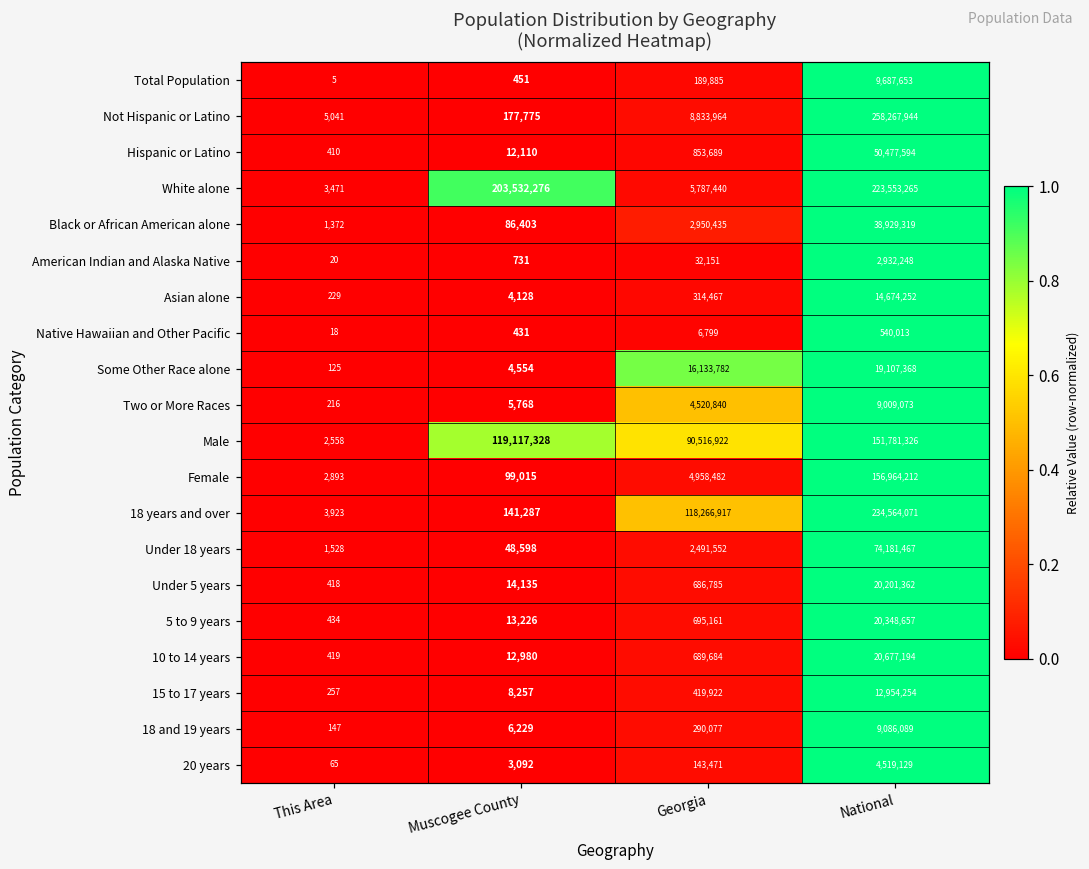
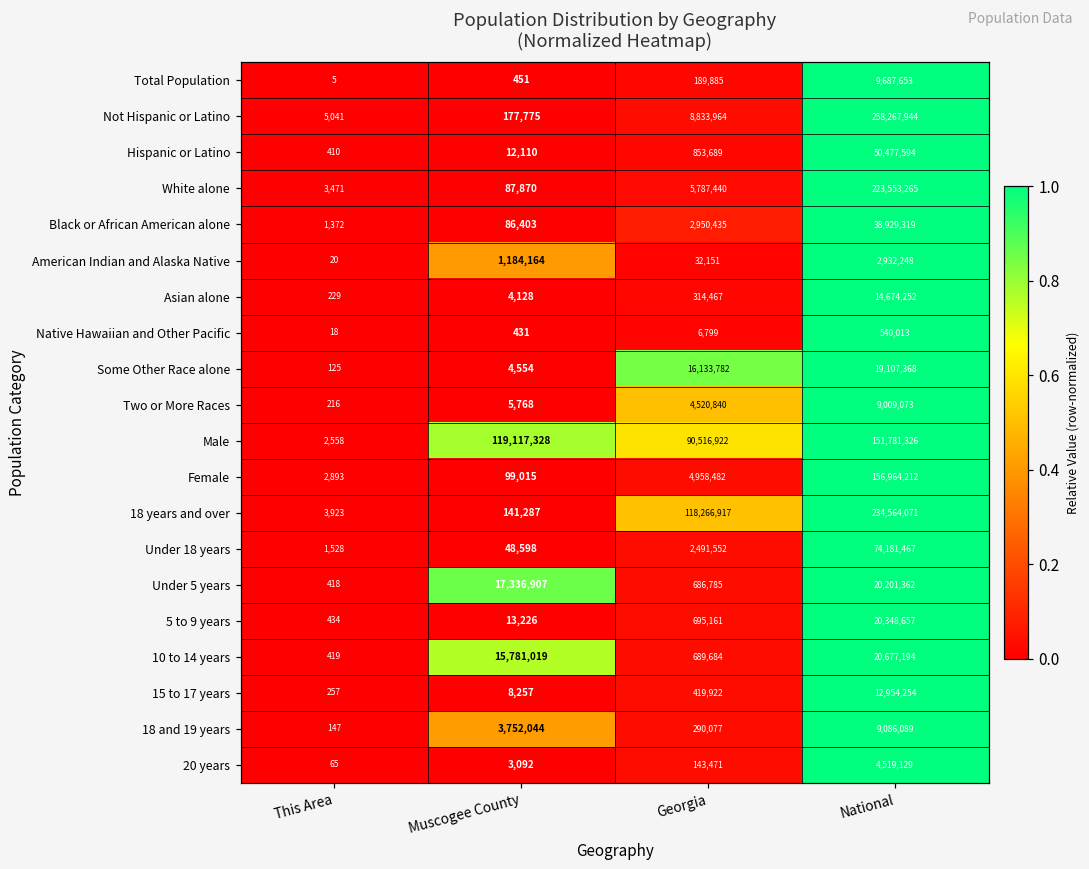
White alone, Muscogee County: 203,532,276 -> 87,870
American Indian and Alaska Native, Muscogee County: 731 -> 1,184,164
Under 5 years, Muscogee County: 14,135 -> 17,336,907
10 to 14 years, Muscogee County: 12,980 -> 15,781,019
18 and 19 years, Muscogee County: 6,229 -> 3,752,044
